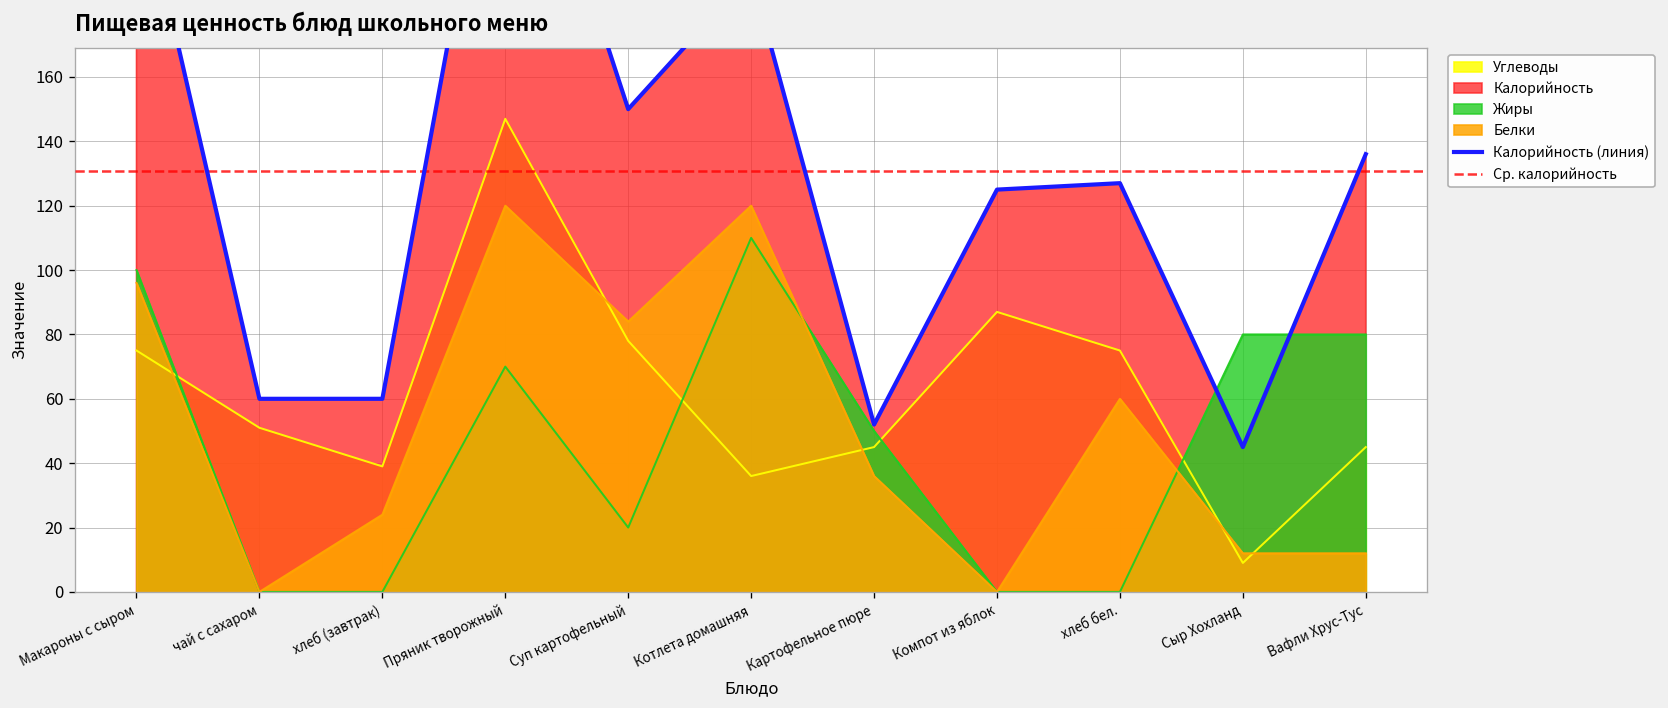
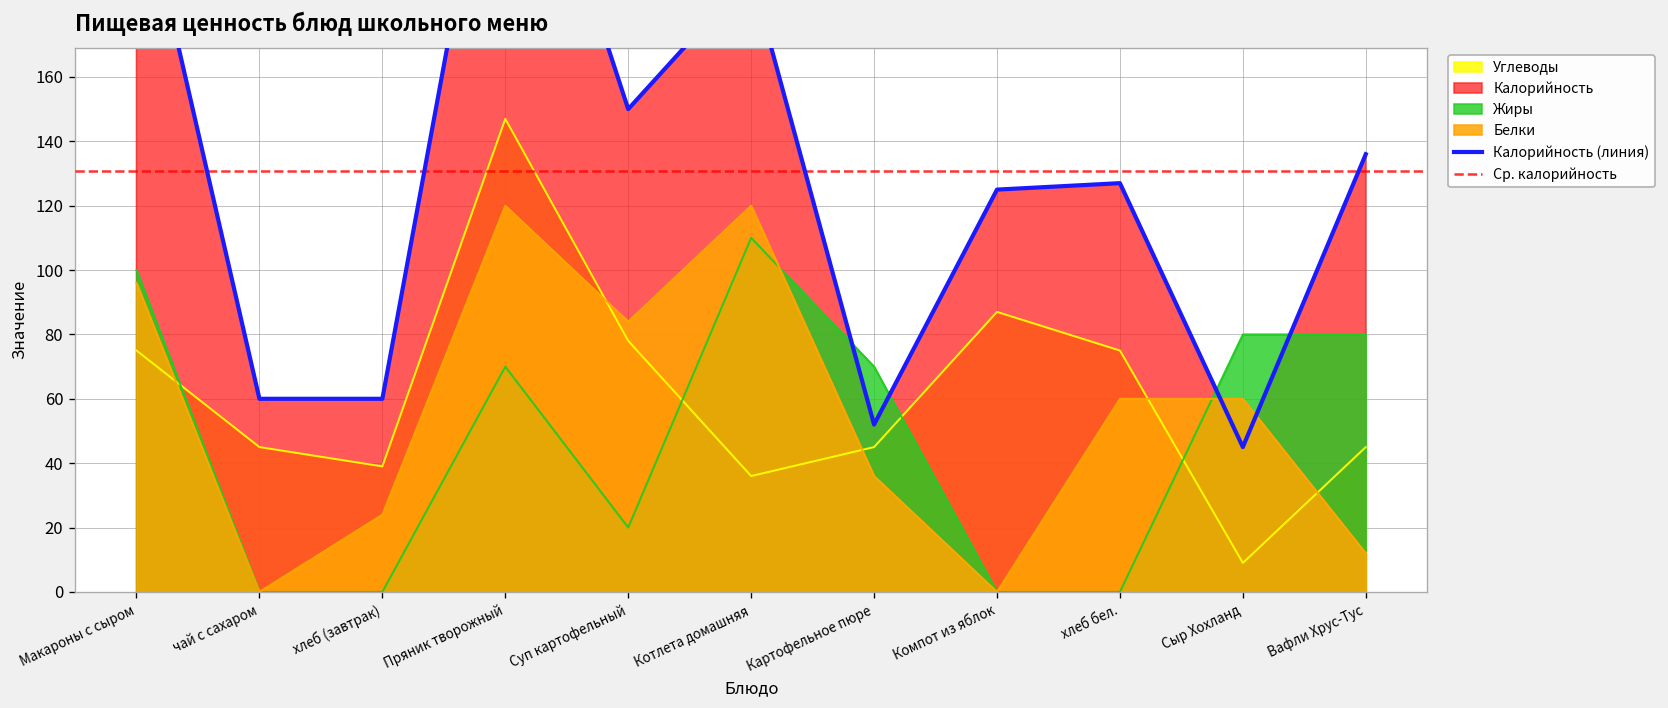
Углеводы, чай с сахаром: 51 -> 45
Жиры, Картофельное пюре: 50 -> 70
Белки, Сыр Хохланд: 12 -> 60
